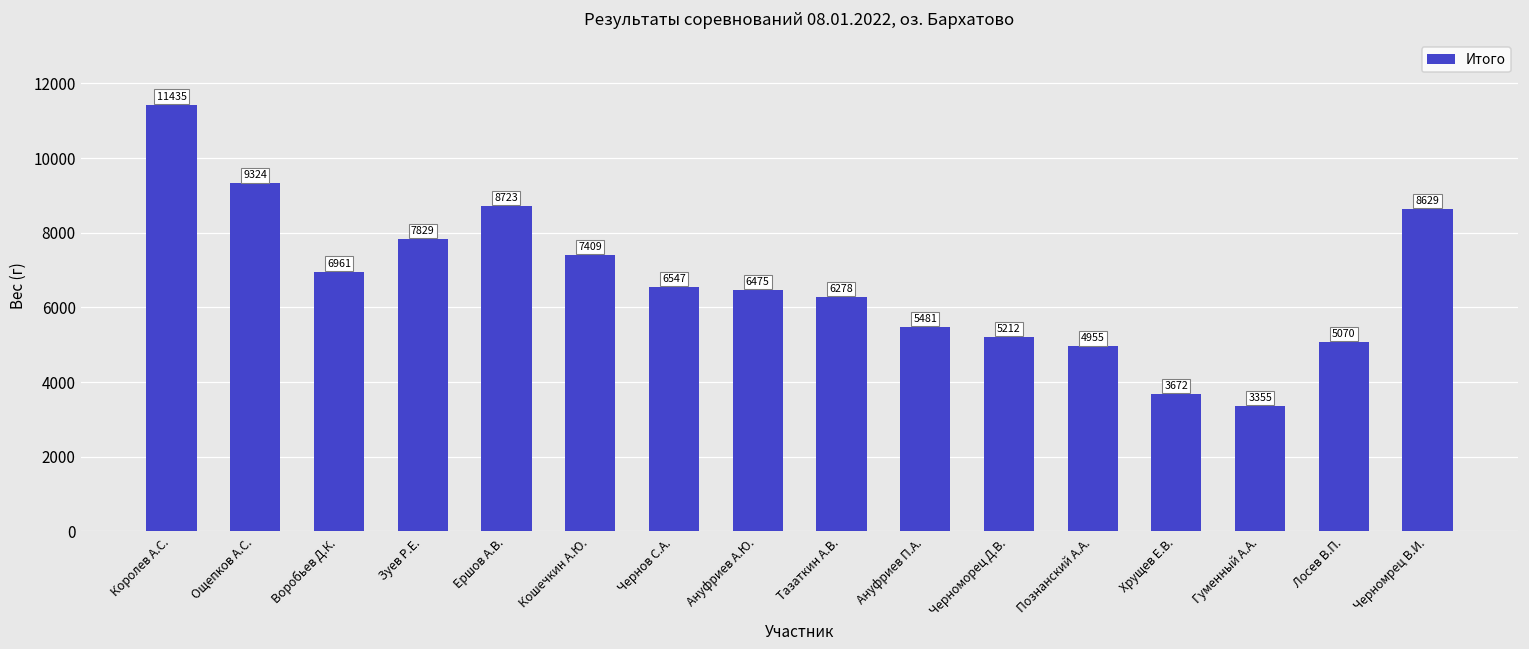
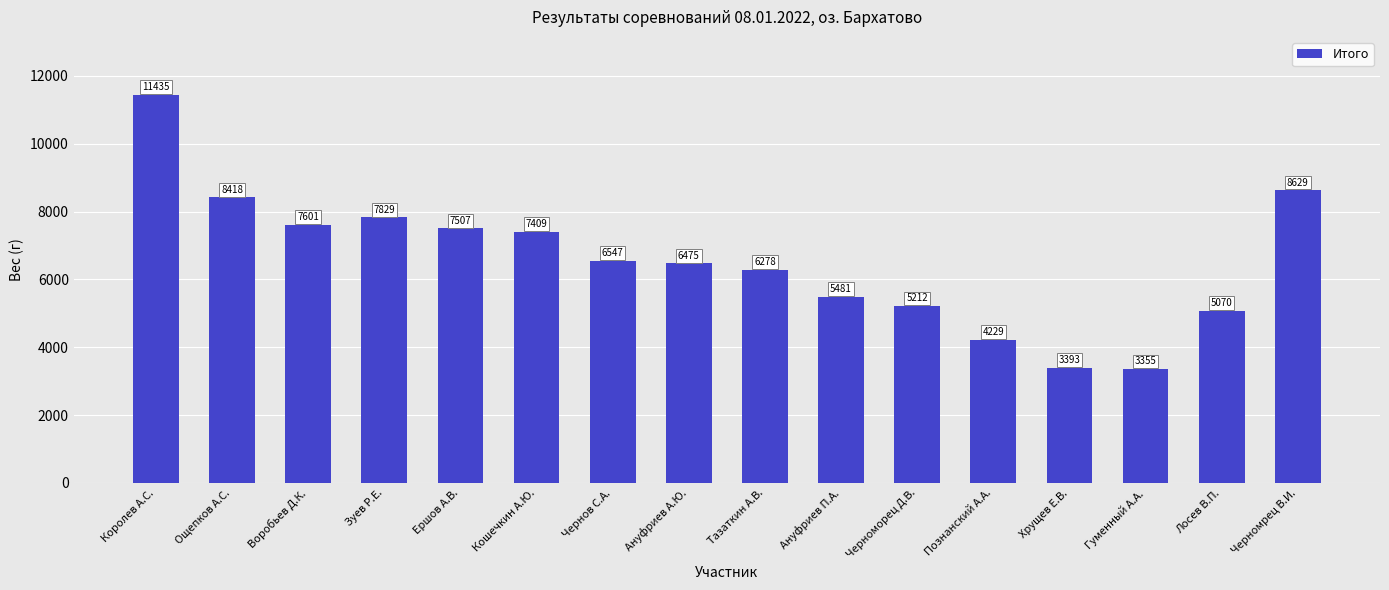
Ощепков А.С.: 9324 -> 8418
Воробьев Д.К.: 6961 -> 7601
Ершов А.В.: 8723 -> 7507
Познанский А.А.: 4955 -> 4229
Хрущев Е.В.: 3672 -> 3393
